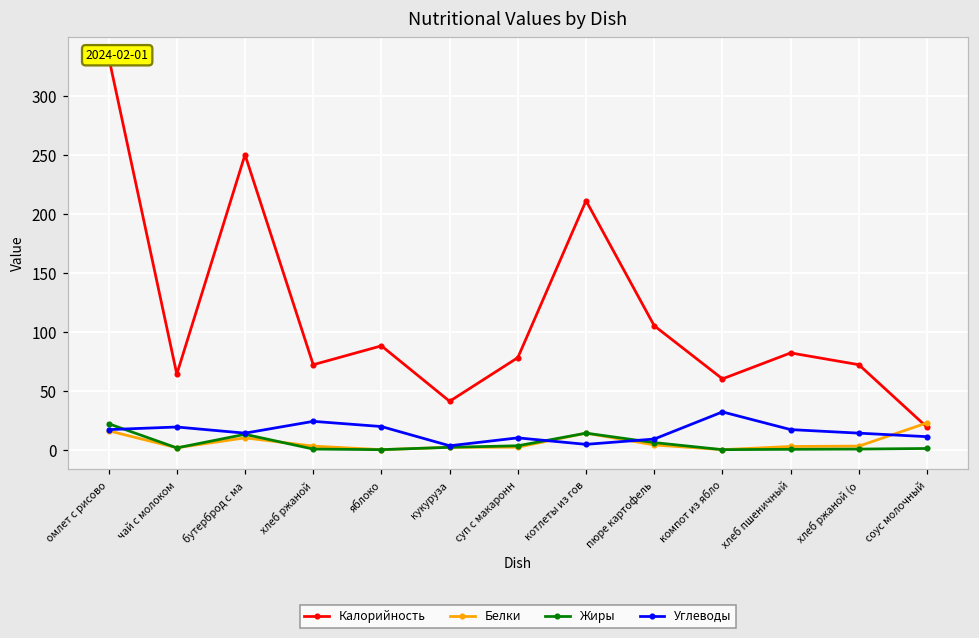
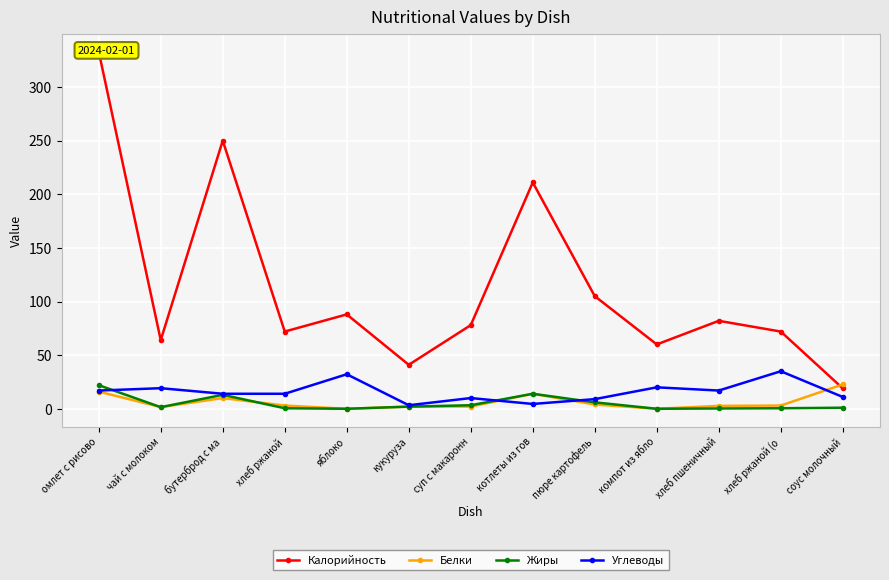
Углеводы, хлеб ржаной: 24 -> 14
Углеводы, яблоко: 20 -> 32
Углеводы, компот из ябло: 32 -> 20
Углеводы, хлеб ржаной (о: 14 -> 35
